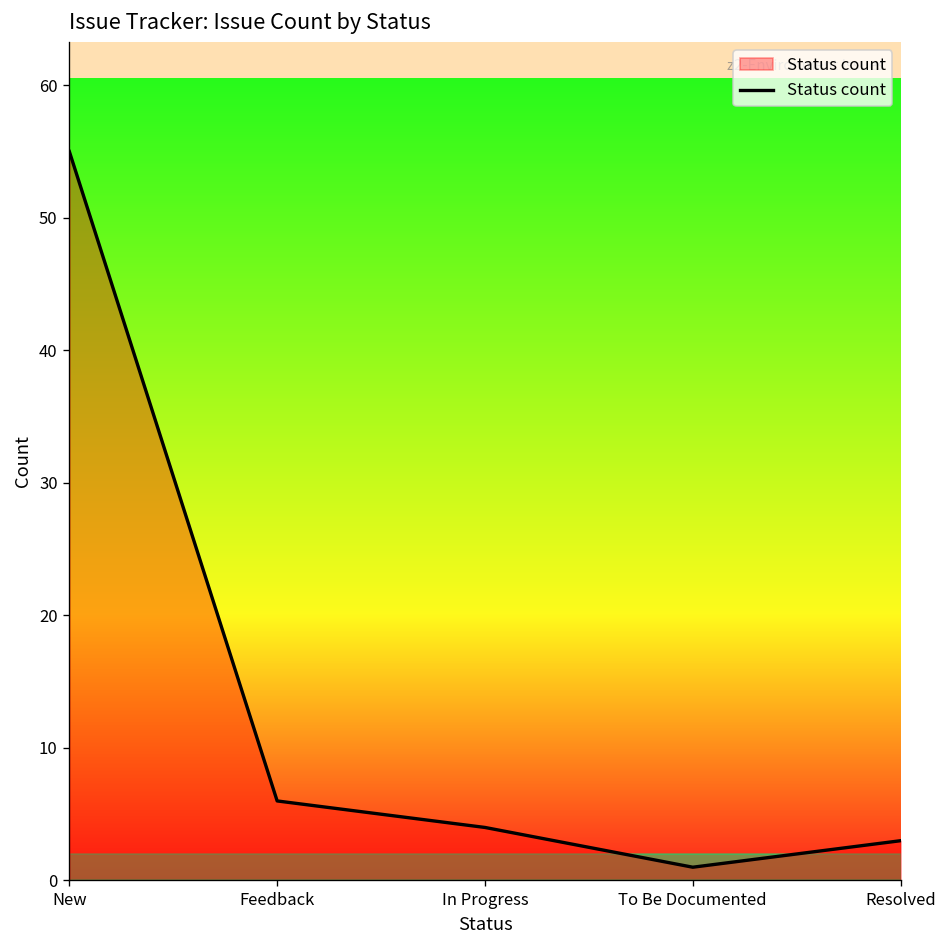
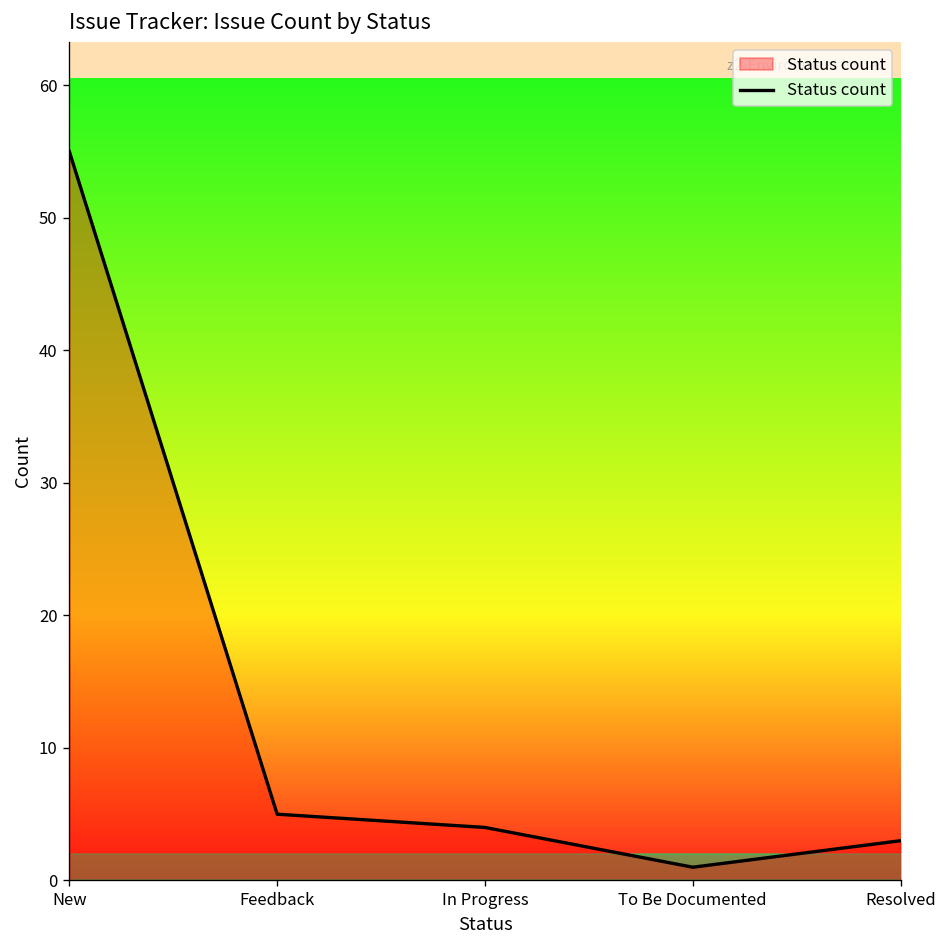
Feedback: 6 -> 5
